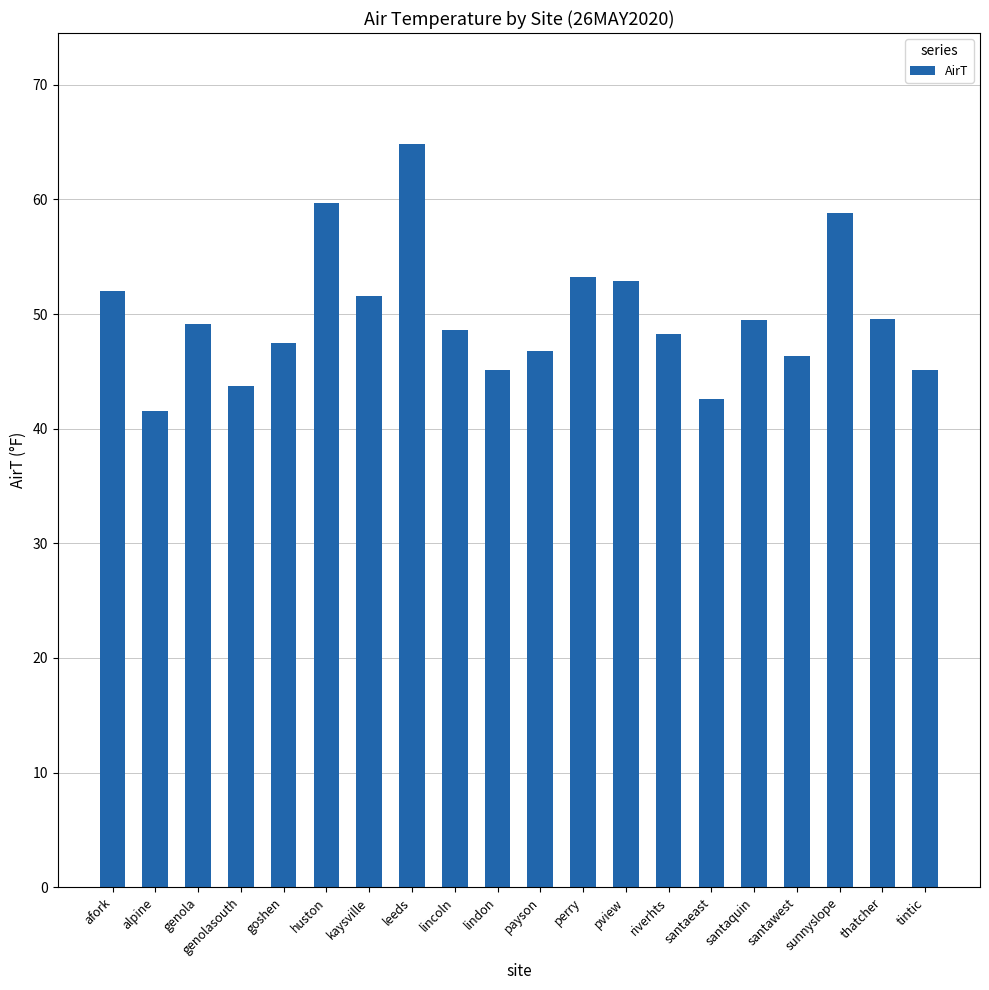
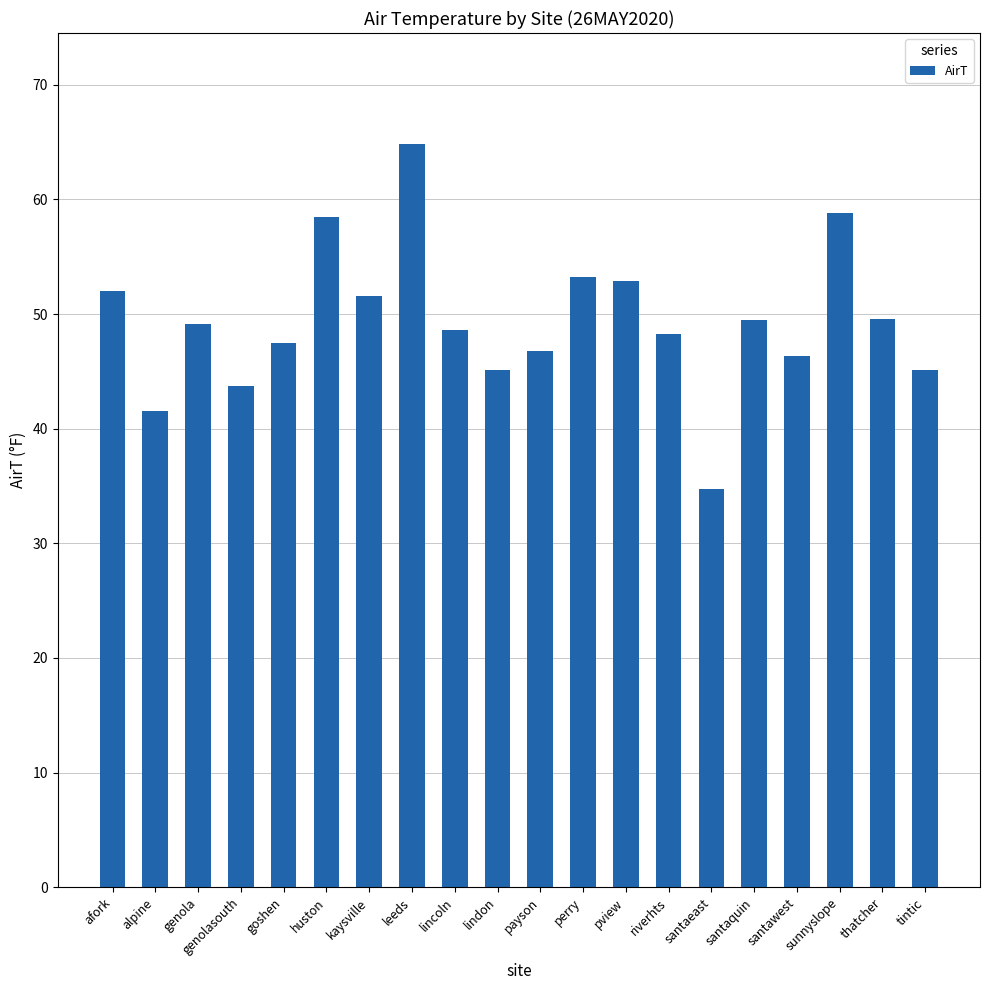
huston: 59.7 -> 58.5
santaeast: 42.6 -> 34.7
